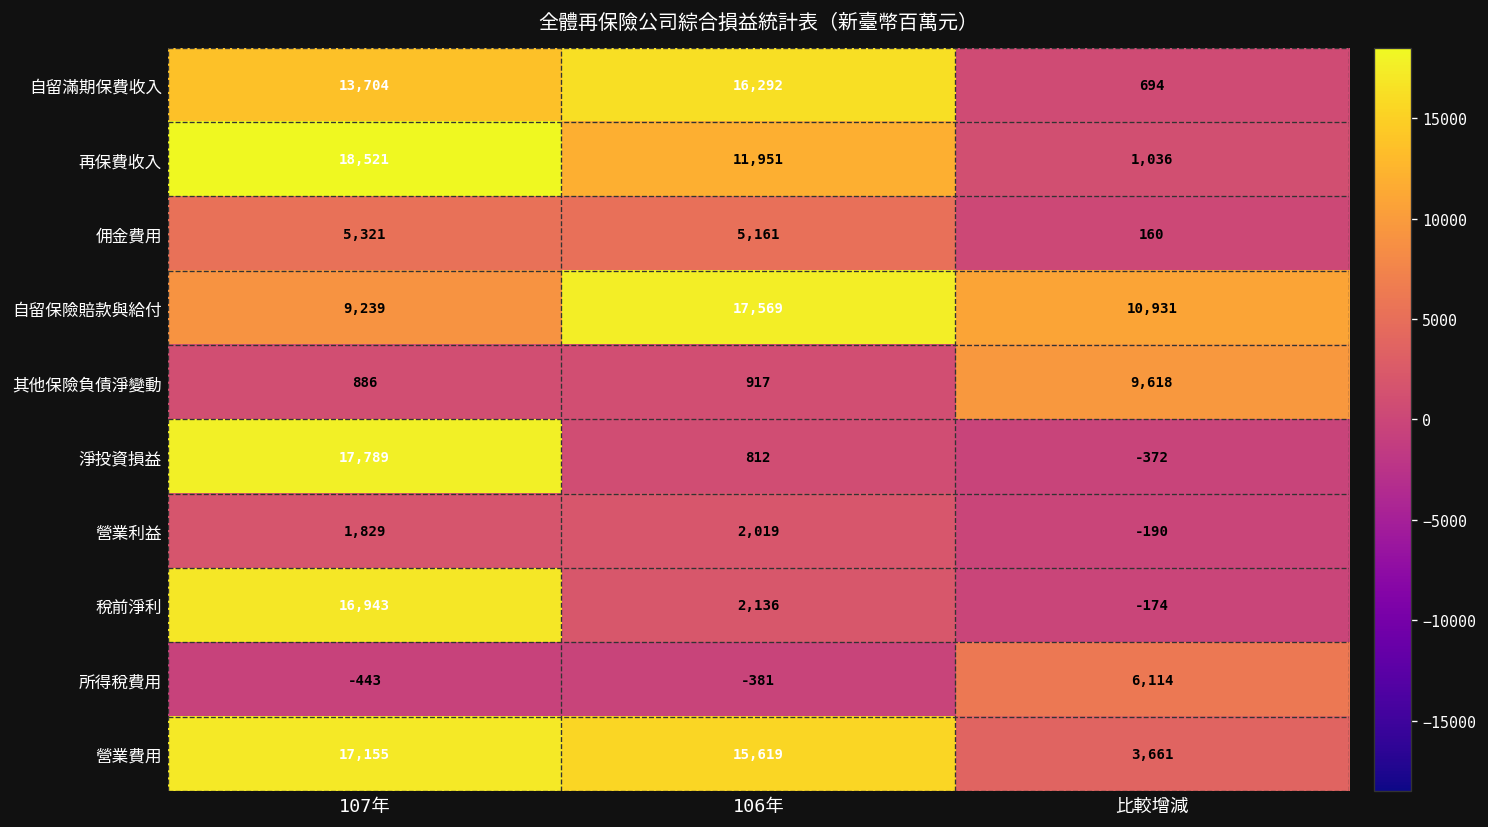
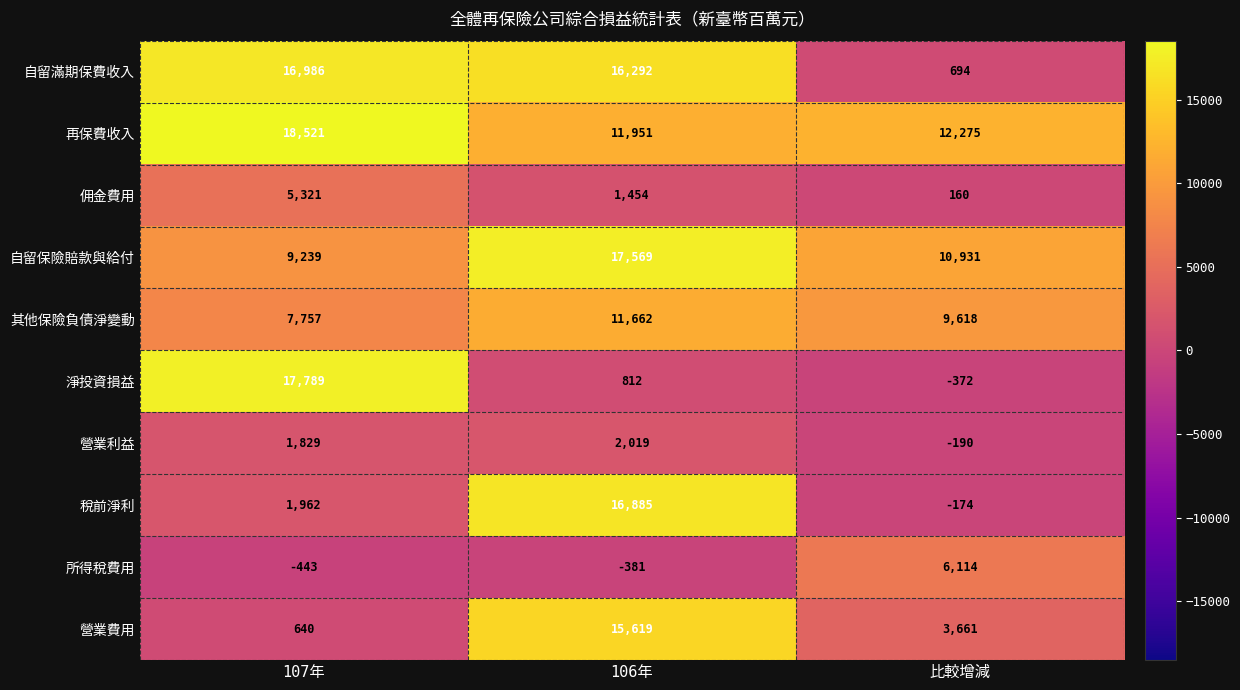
自留滿期保費收入, 107年: 13,704 -> 16,986
再保費收入, 比較增減: 1,036 -> 12,275
佣金費用, 106年: 5,161 -> 1,454
其他保險負債淨變動, 107年: 886 -> 7,757
其他保險負債淨變動, 106年: 917 -> 11,662
稅前淨利, 107年: 16,943 -> 1,962
稅前淨利, 106年: 2,136 -> 16,885
營業費用, 107年: 17,155 -> 640
